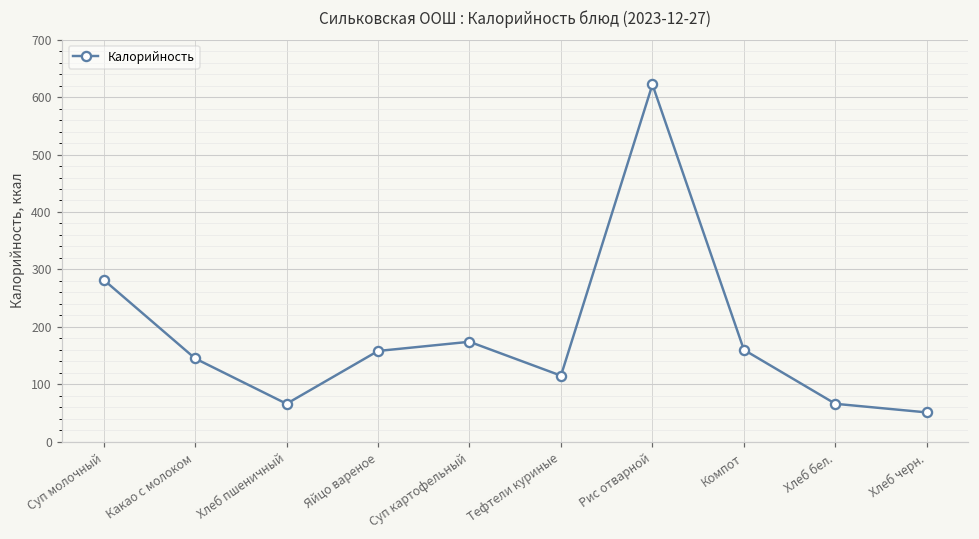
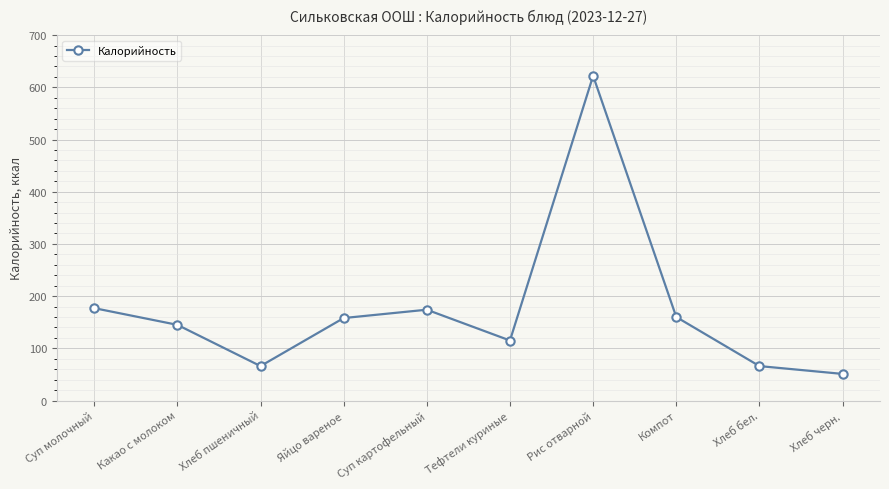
Суп молочный: 280 -> 180
